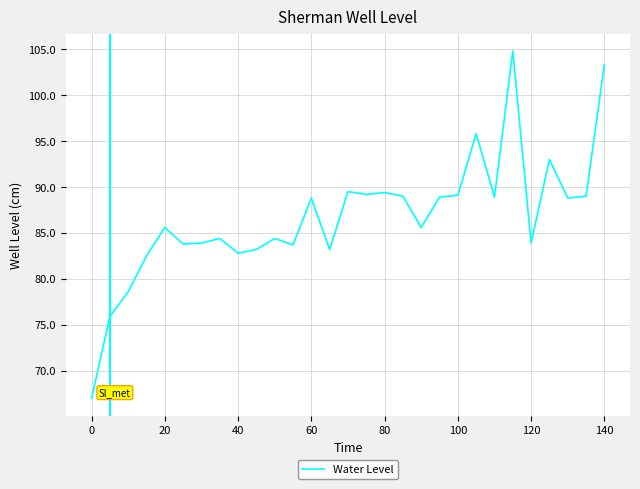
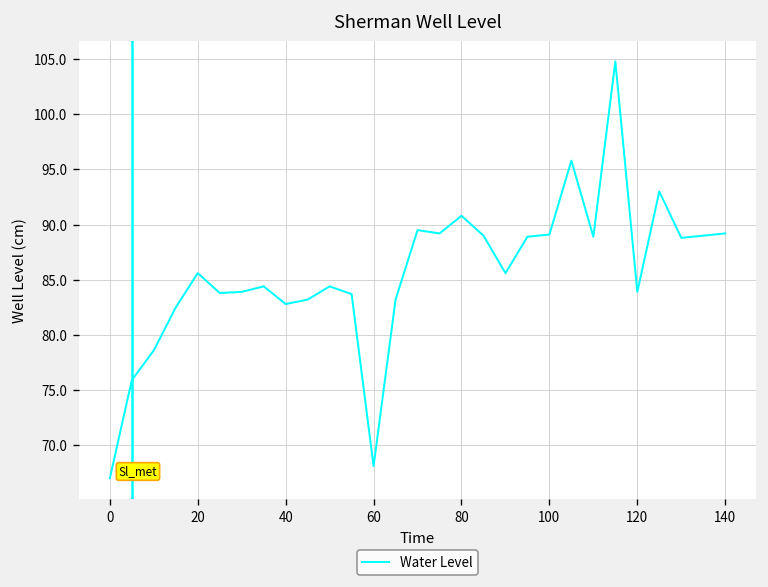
60: 89 -> 68
80: 89 -> 91
140: 103 -> 89
